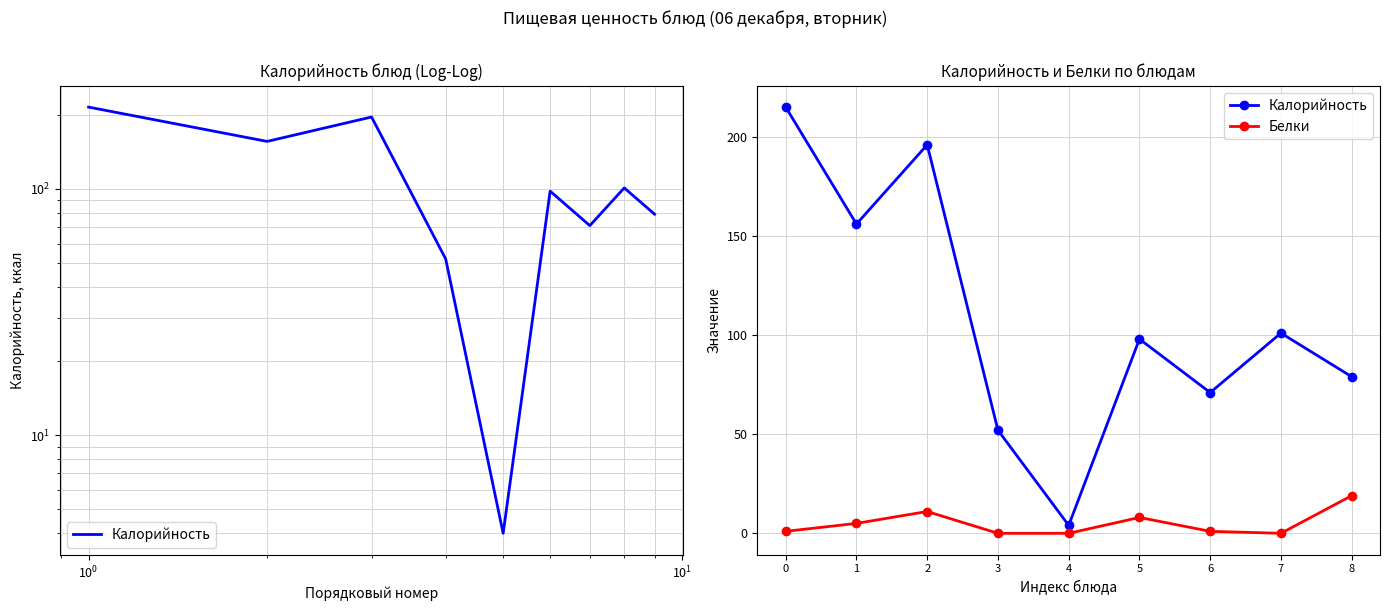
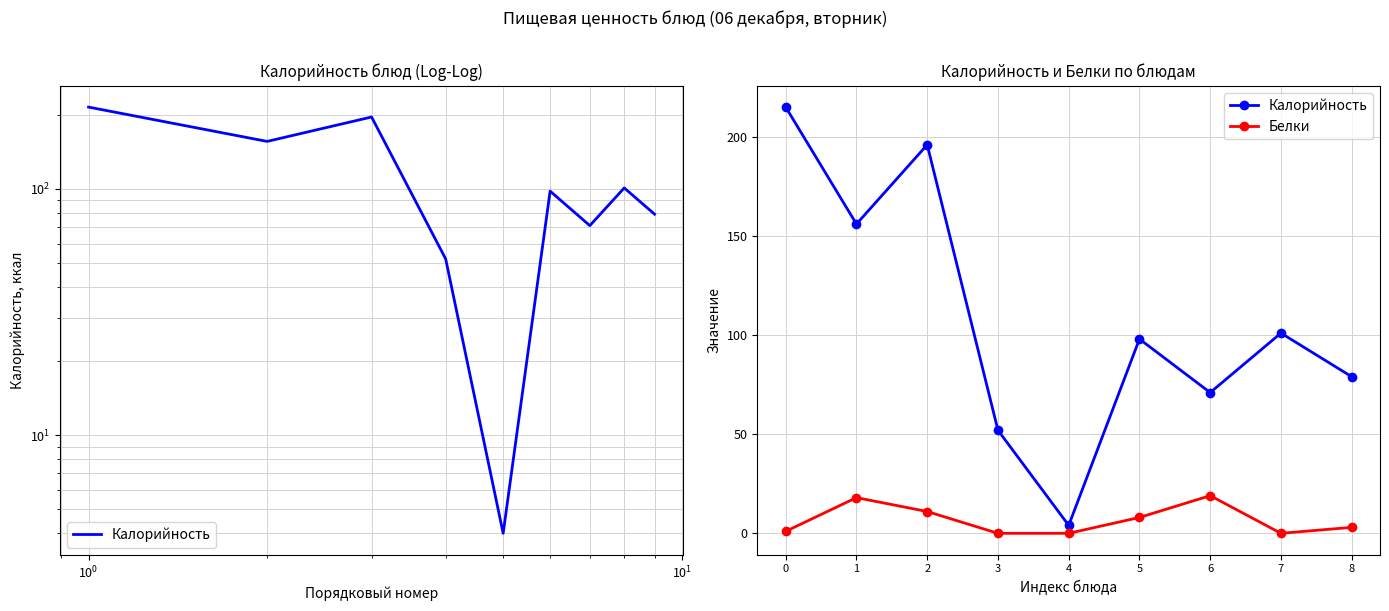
Калорийность и Белки по блюдам, Белки, 1: 5 -> 18
Калорийность и Белки по блюдам, Белки, 6: 1 -> 19
Калорийность и Белки по блюдам, Белки, 8: 19 -> 3
